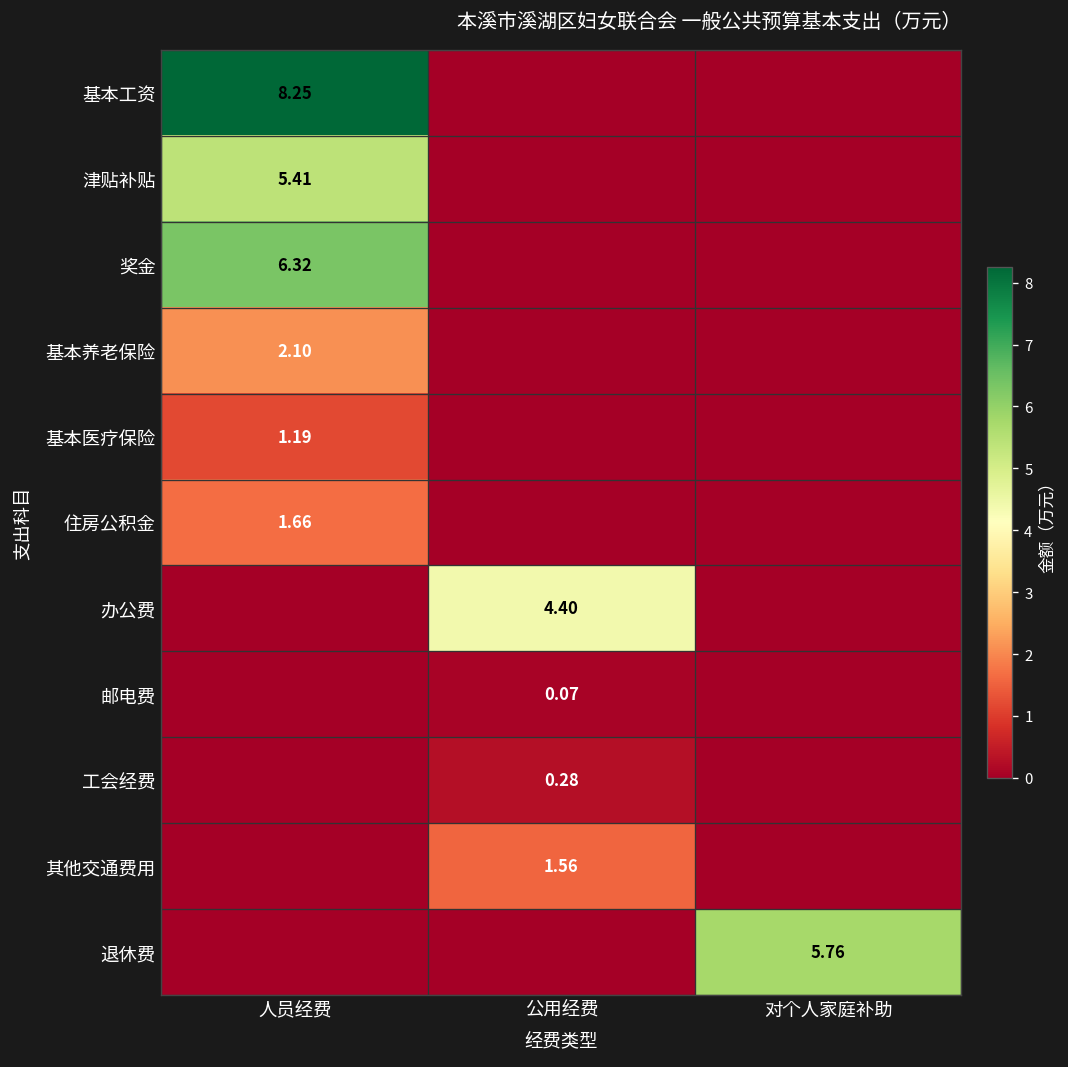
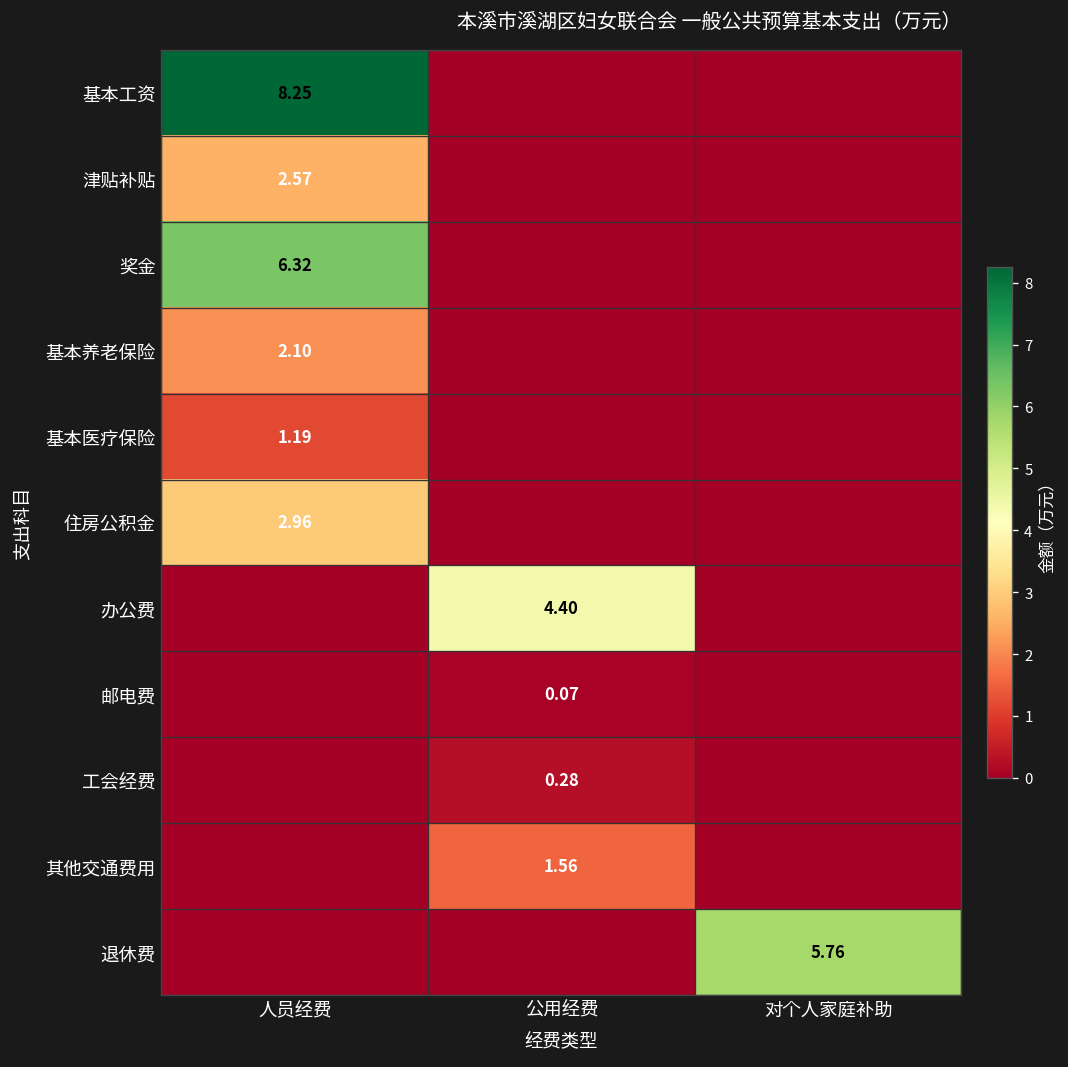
津贴补贴, 人员经费: 5.41 -> 2.57
住房公积金, 人员经费: 1.66 -> 2.96
